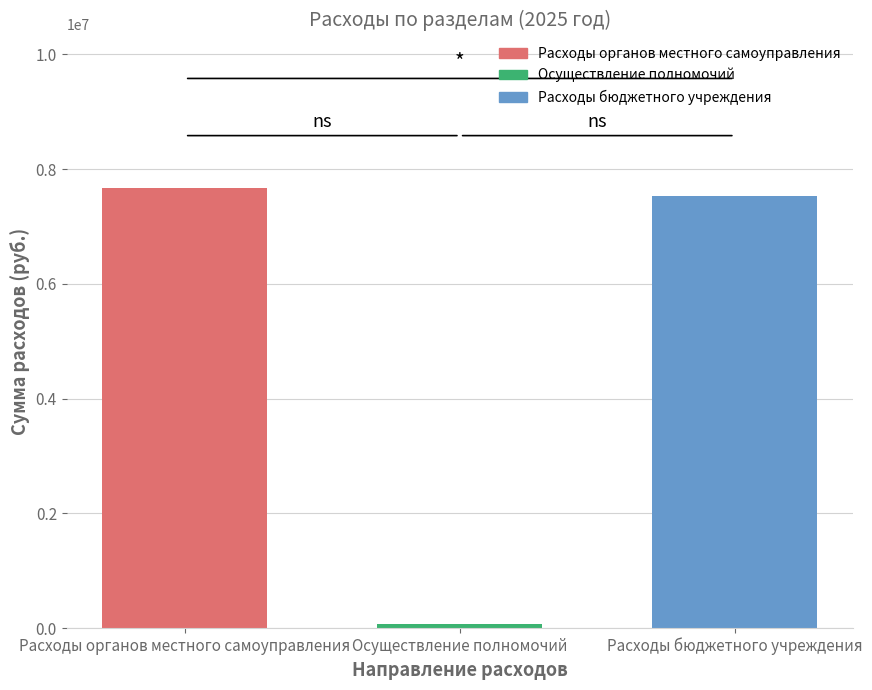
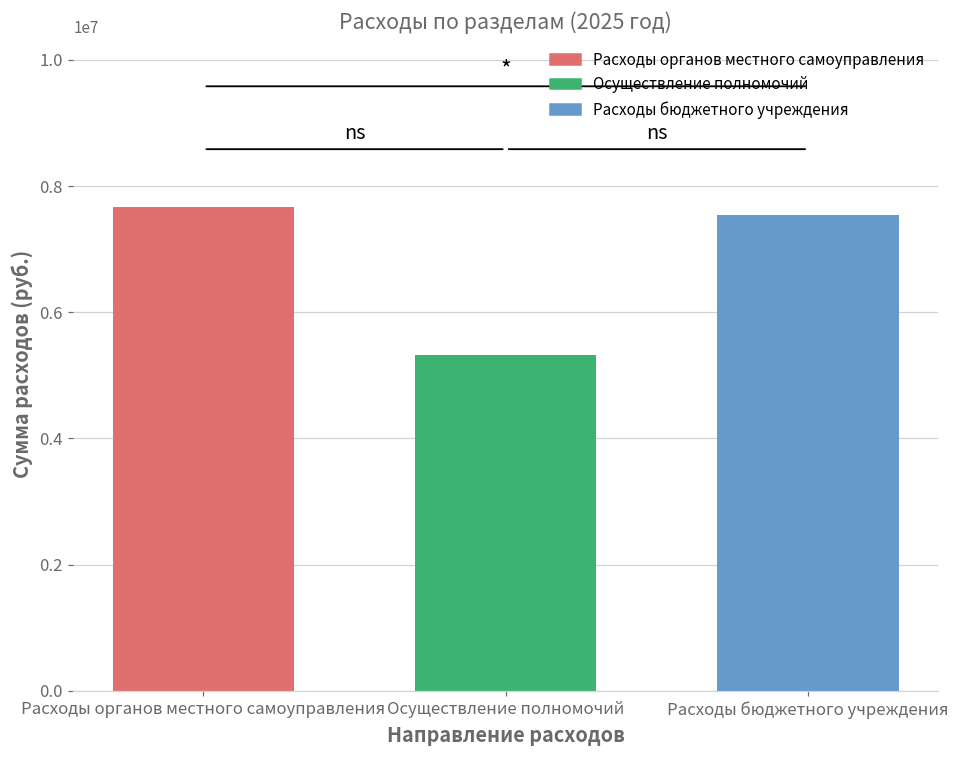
Осуществление полномочий: 100000 -> 5300000
